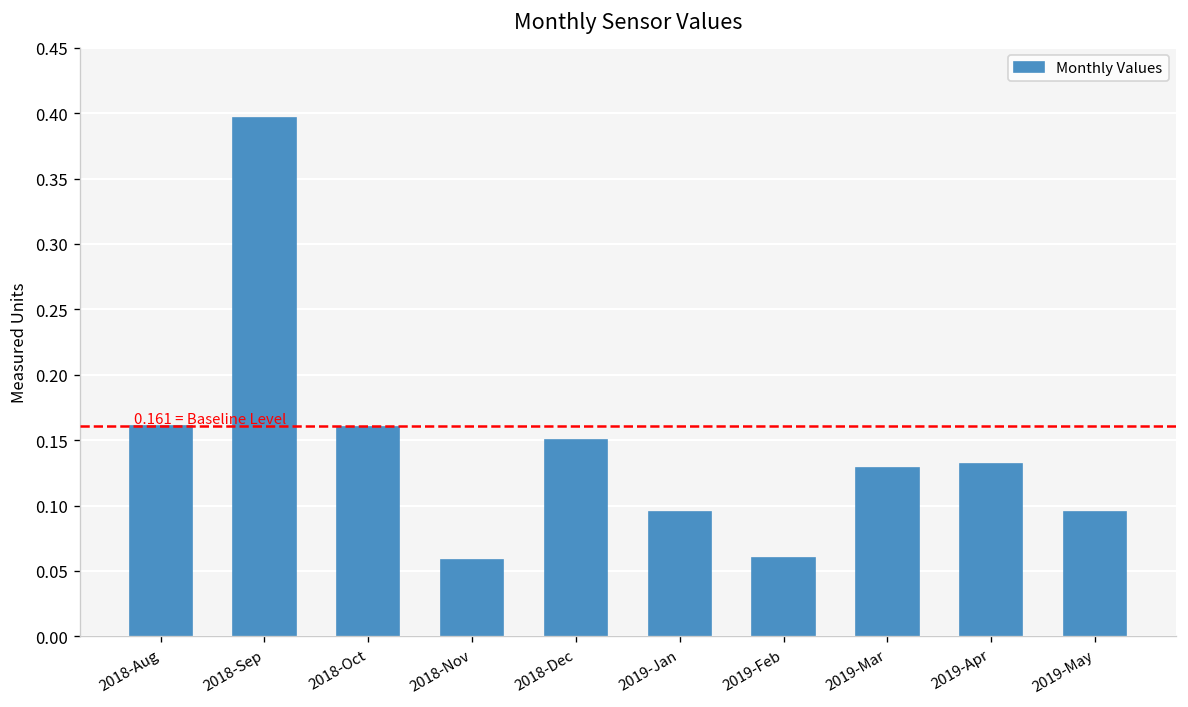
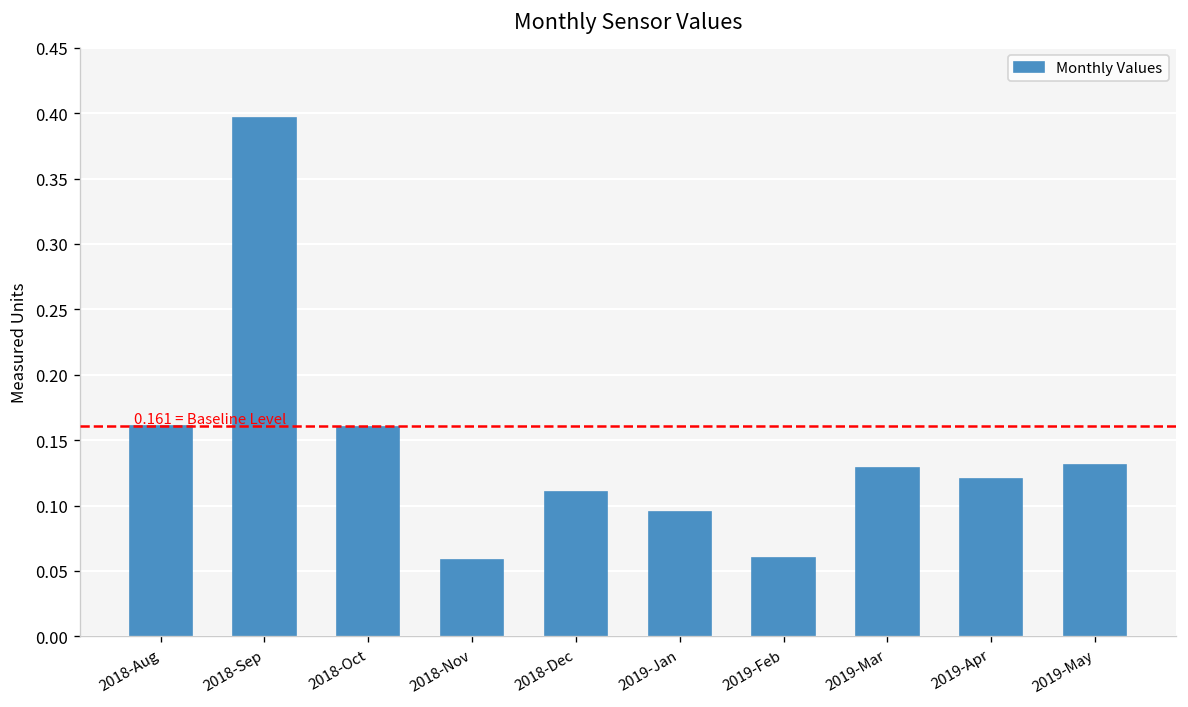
2018-Dec: 0.15 -> 0.11
2019-Apr: 0.132 -> 0.120
2019-May: 0.095 -> 0.131
